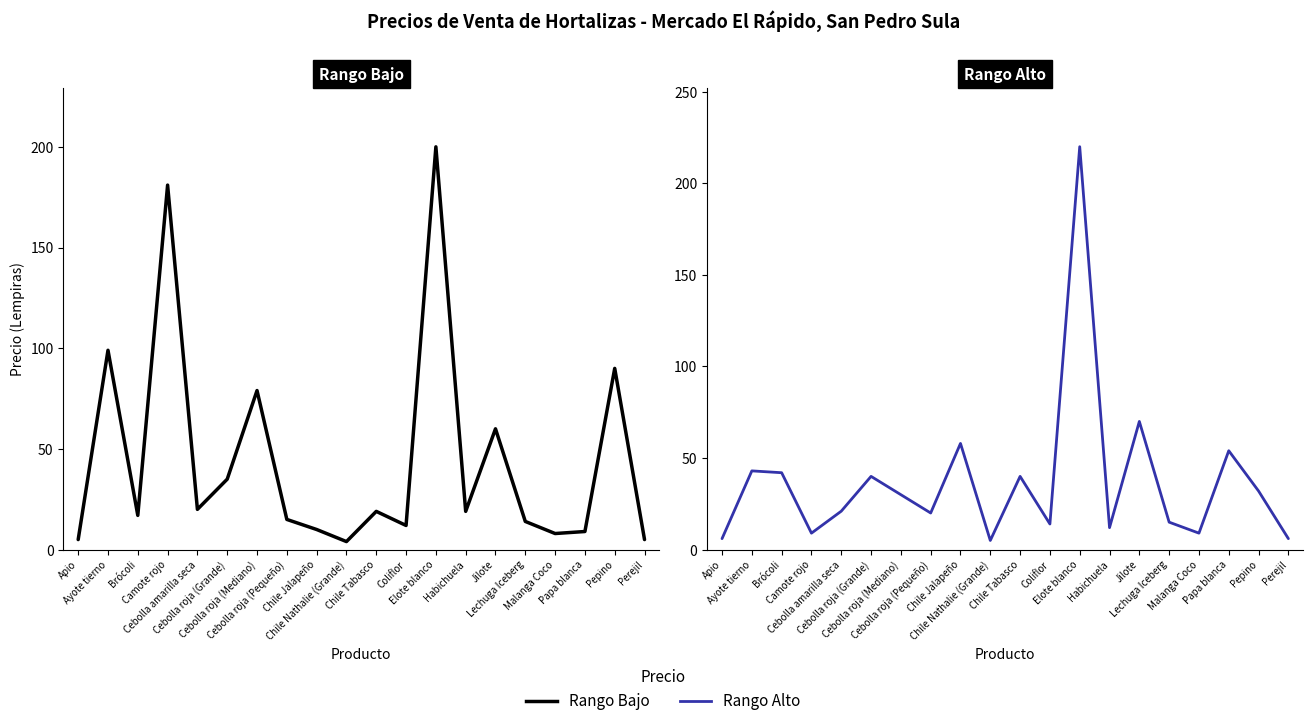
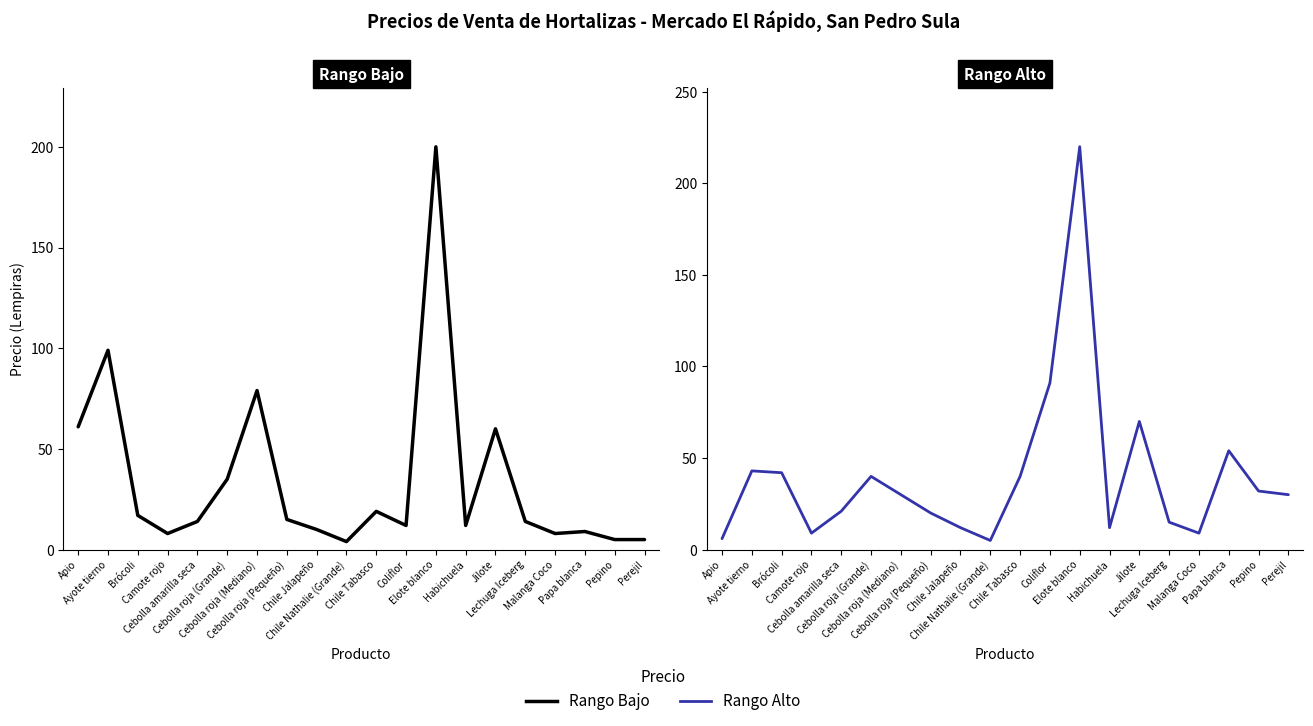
Rango Bajo, Apio: 5 -> 61
Rango Bajo, Camote rojo: 181 -> 8
Rango Bajo, Cebolla amarilla seca: 20 -> 14
Rango Bajo, Habichuela: 19 -> 12
Rango Bajo, Pepino: 90 -> 5
Rango Alto, Chile Jalapeño: 58 -> 12
Rango Alto, Coliflor: 14 -> 91
Rango Alto, Perejil: 6 -> 30
